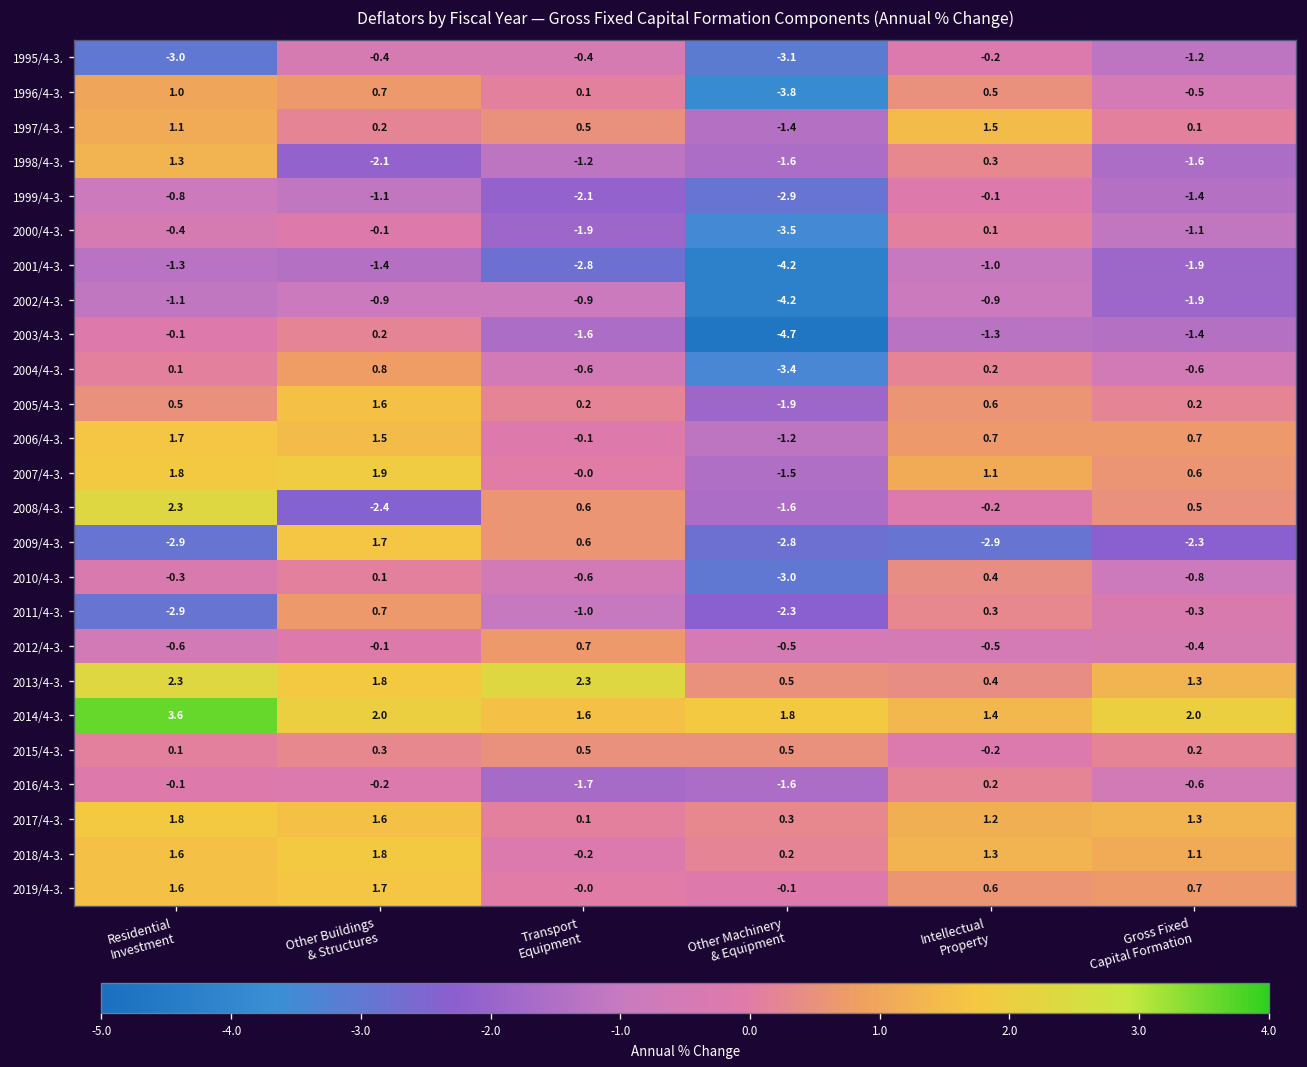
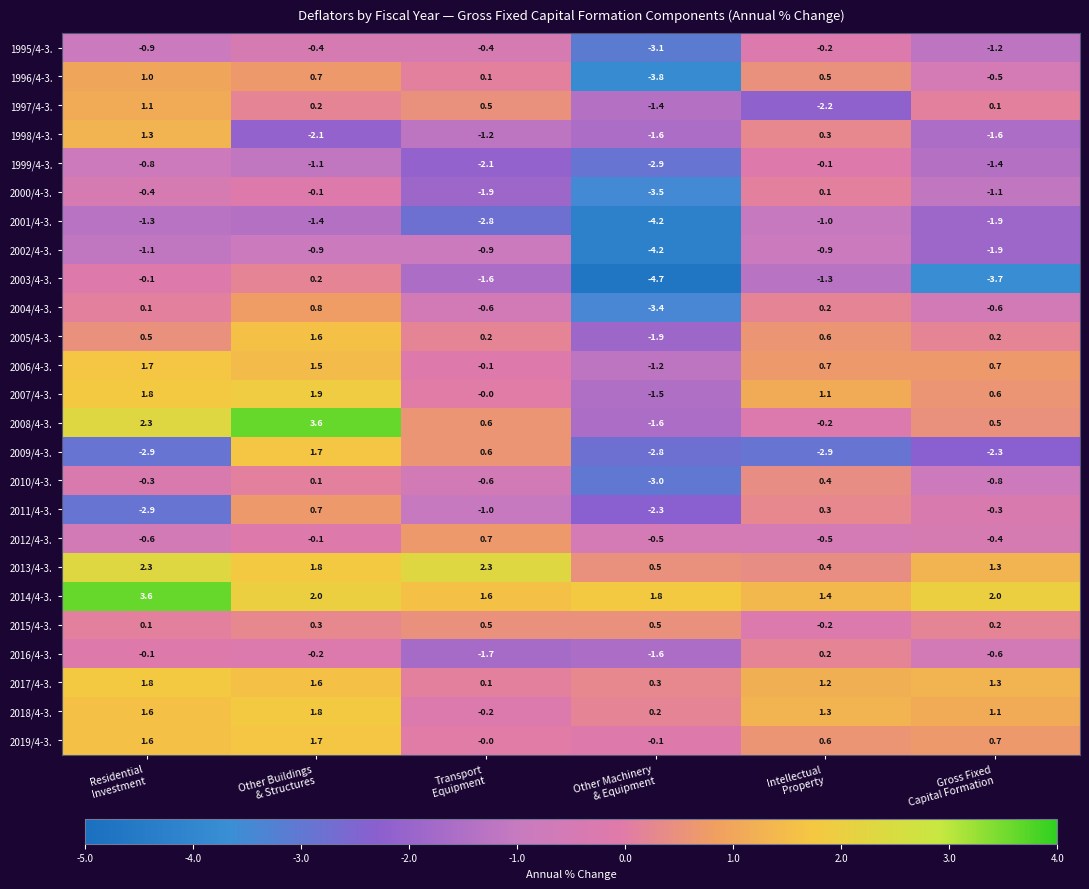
1995/4-3., Residential Investment: -3.0 -> -0.9
1997/4-3., Intellectual Property: 1.5 -> -2.2
2003/4-3., Gross Fixed Capital Formation: -1.4 -> -3.7
2008/4-3., Other Buildings & Structures: -2.4 -> 3.6
